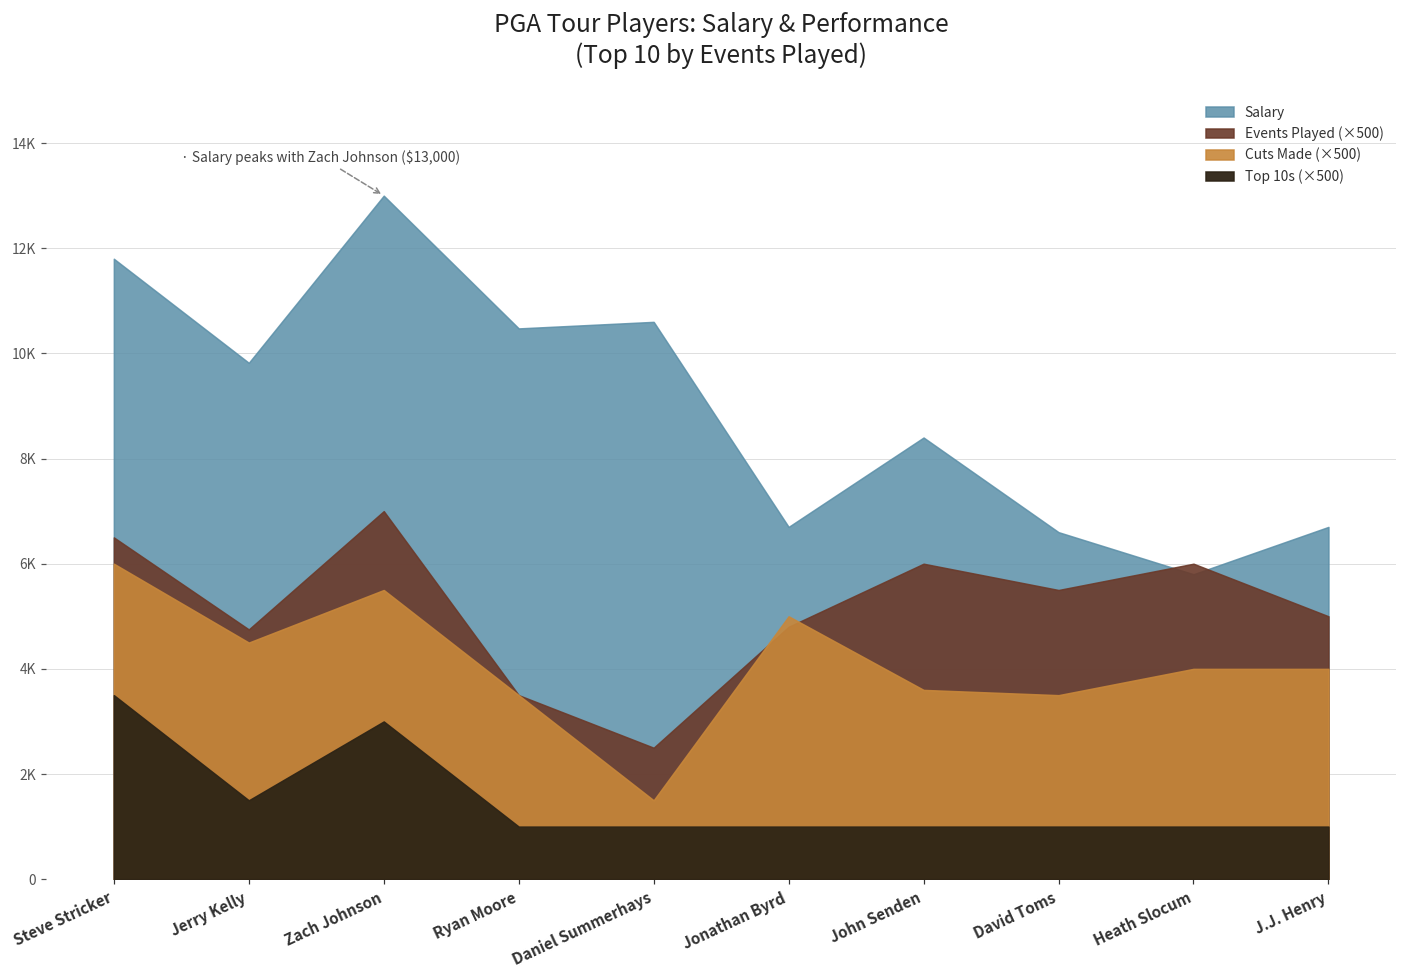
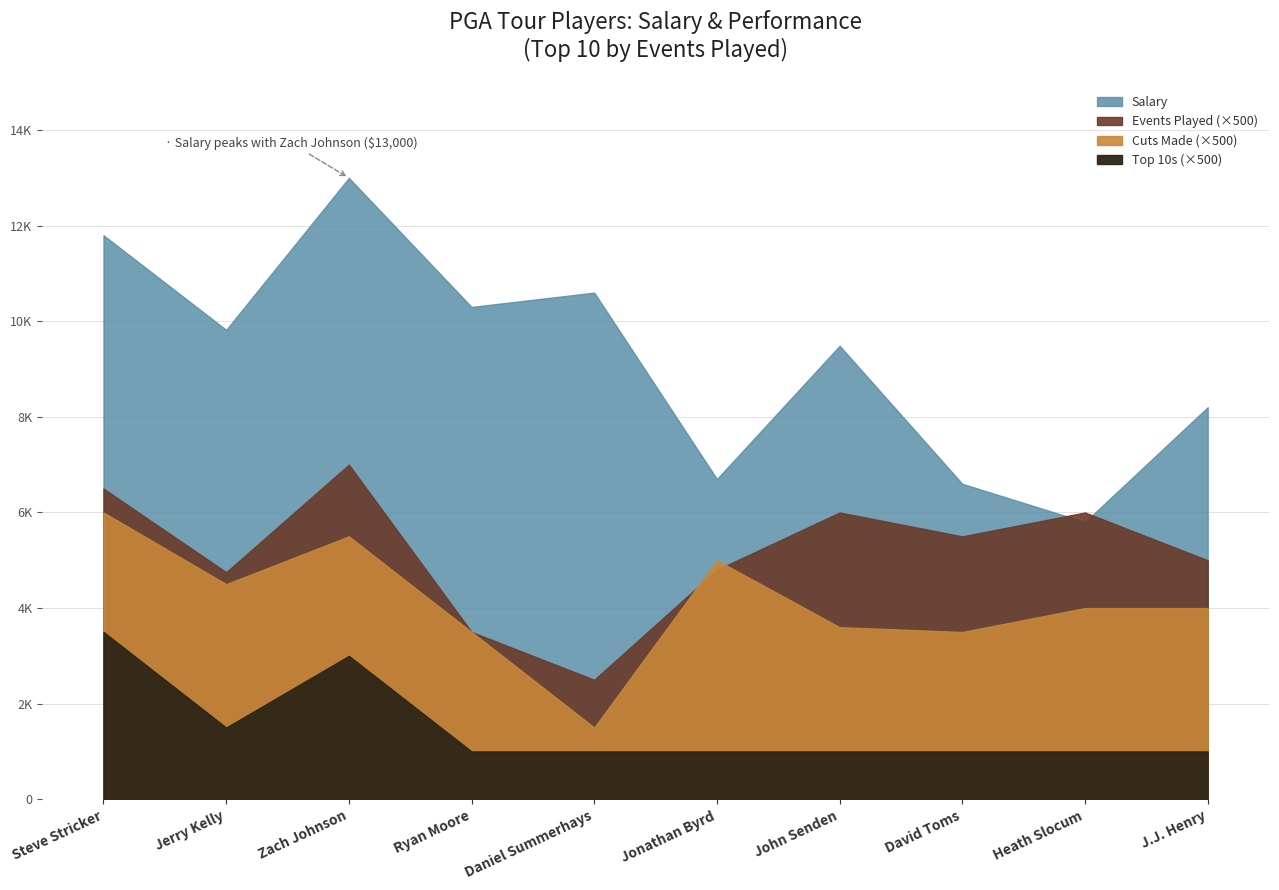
Salary, Ryan Moore: 10500 -> 10300
Salary, John Senden: 8400 -> 9500
Salary, J.J. Henry: 6700 -> 8200
